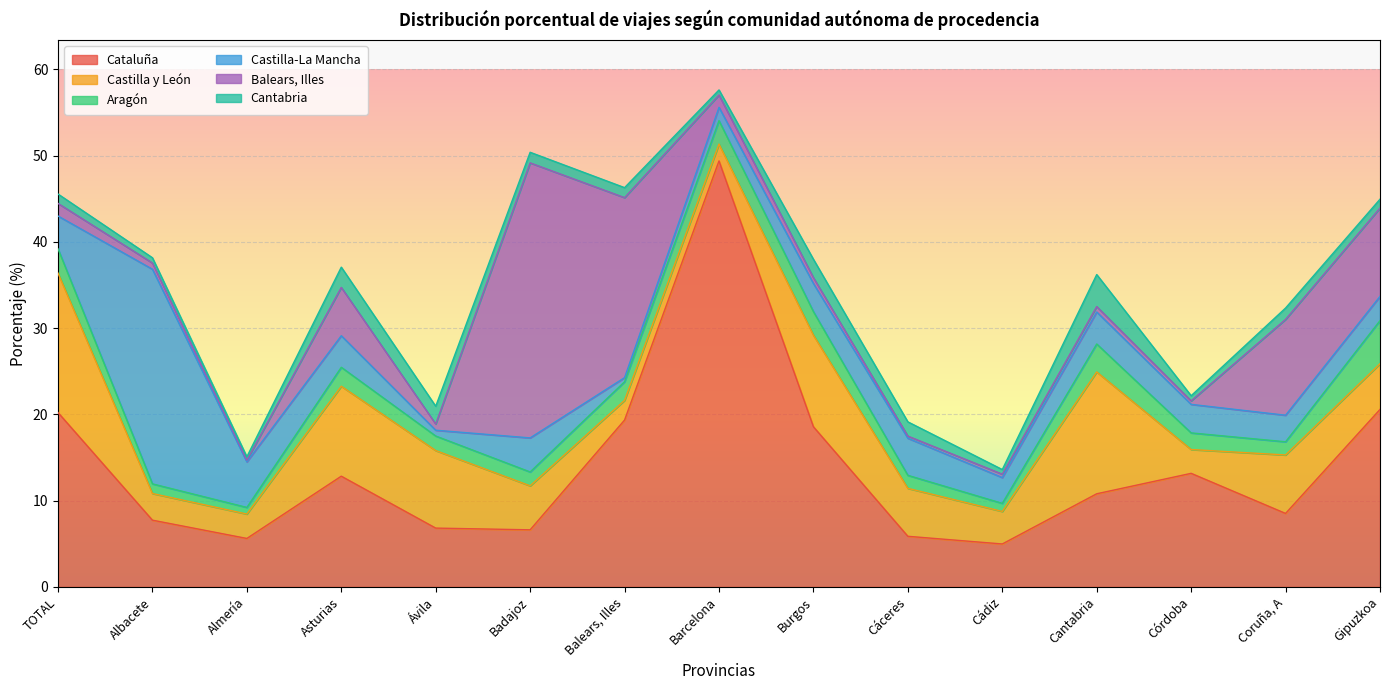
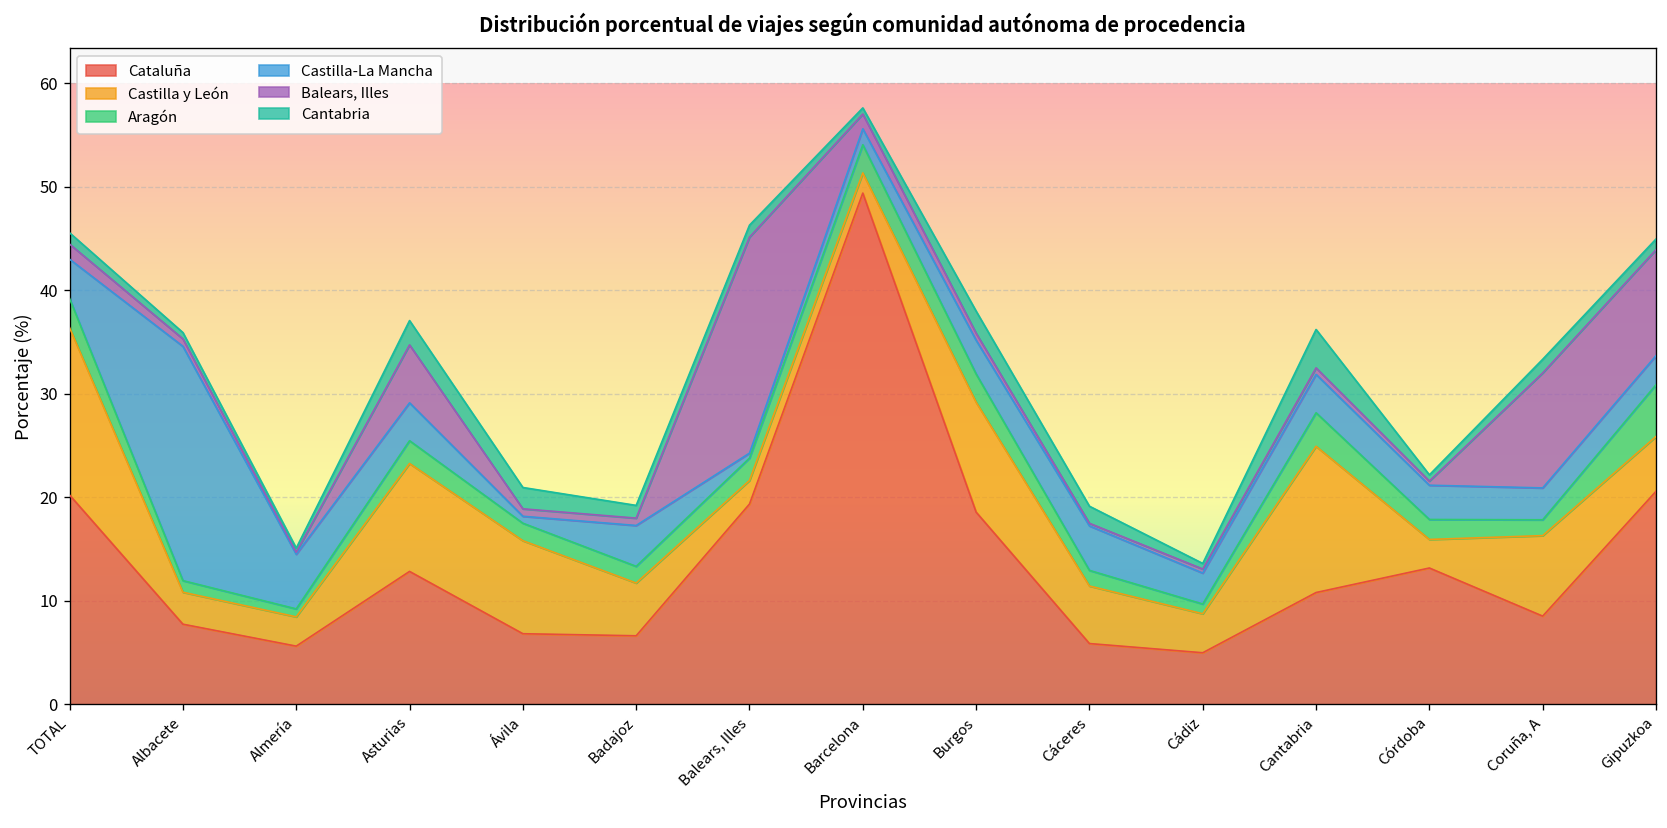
Castilla-La Mancha, Albacete: 25 -> 23
Balears, Illes, Badajoz: 32 -> 1
Castilla y León, Coruña, A: 7 -> 8
